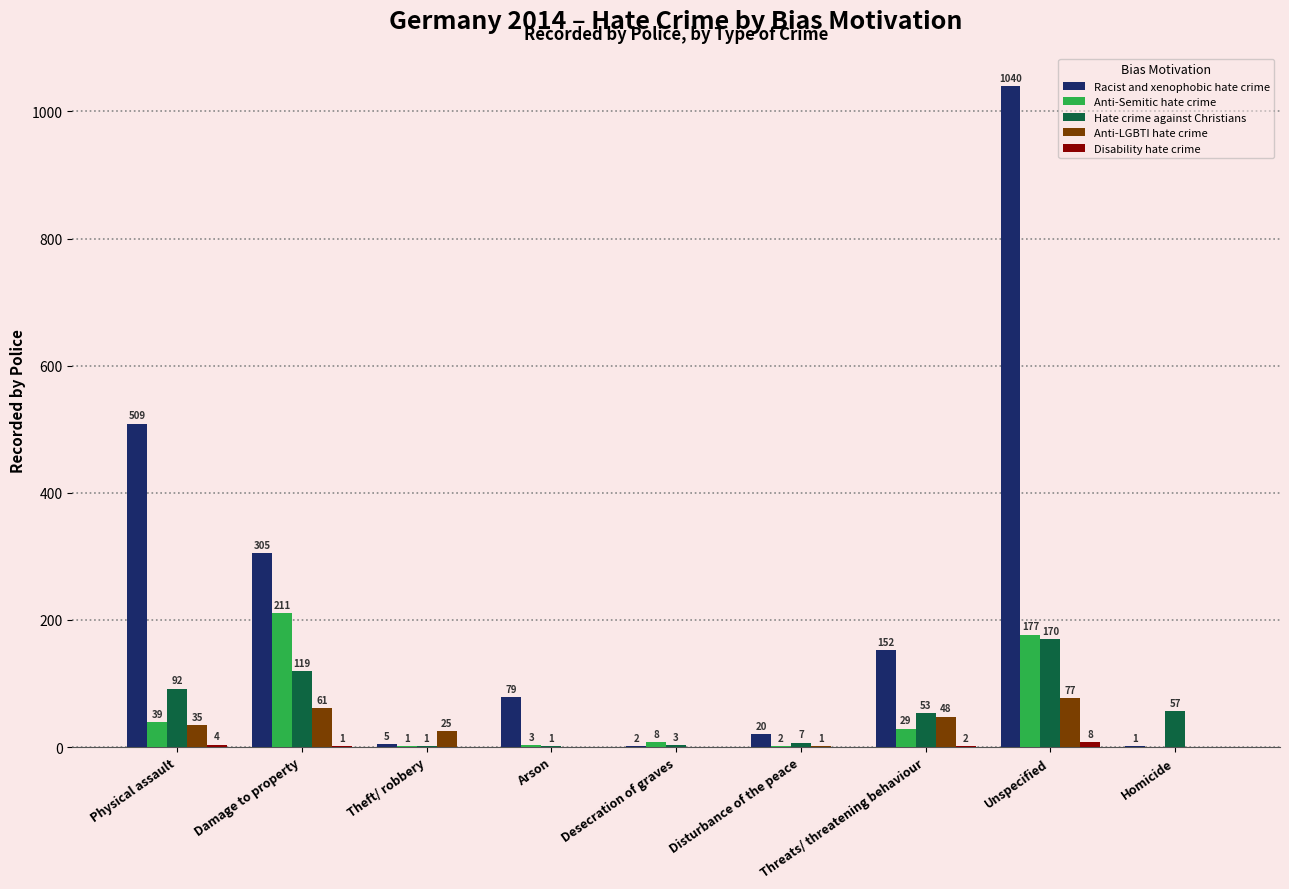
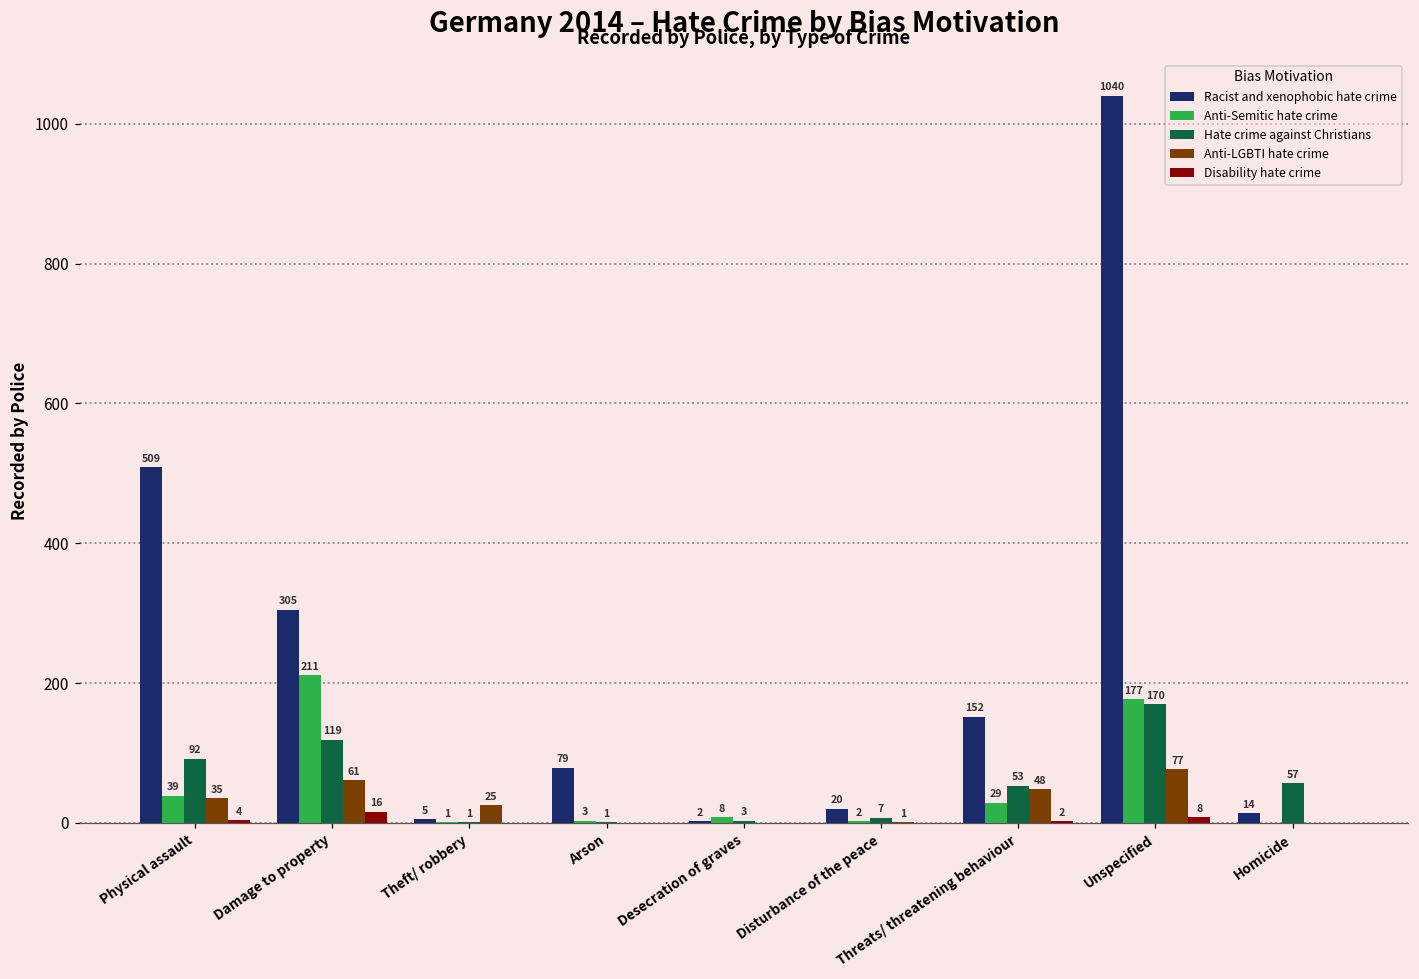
Disability hate crime, Damage to property: 1 -> 16
Racist and xenophobic hate crime, Homicide: 1 -> 14
